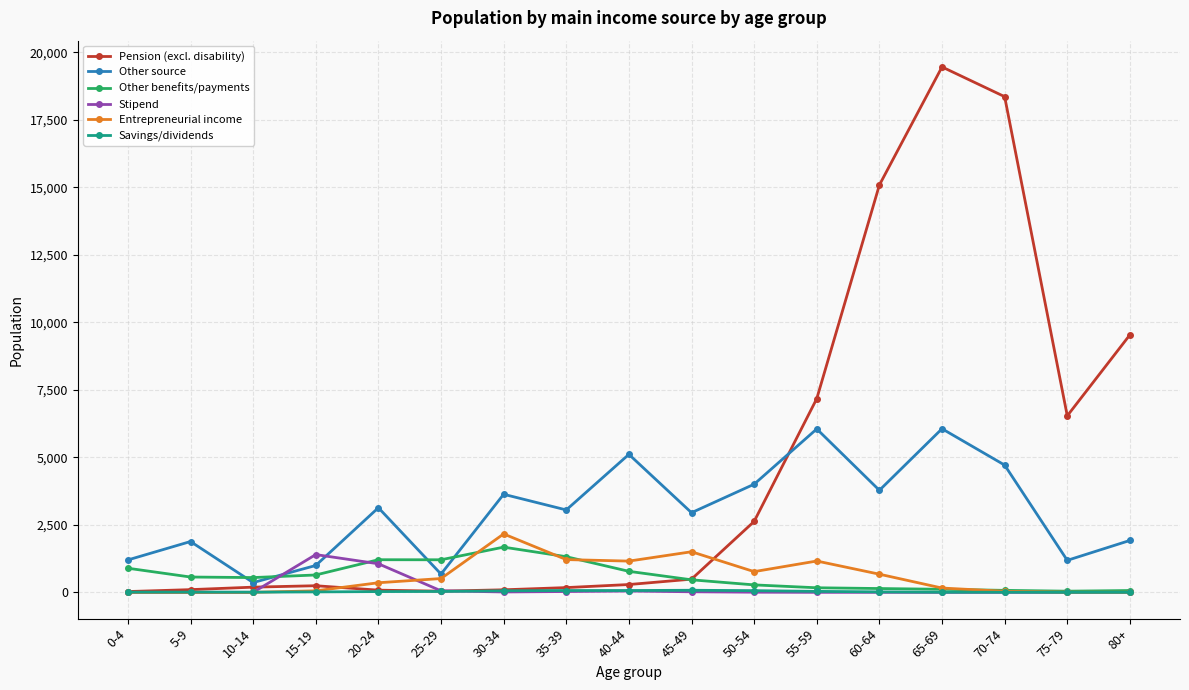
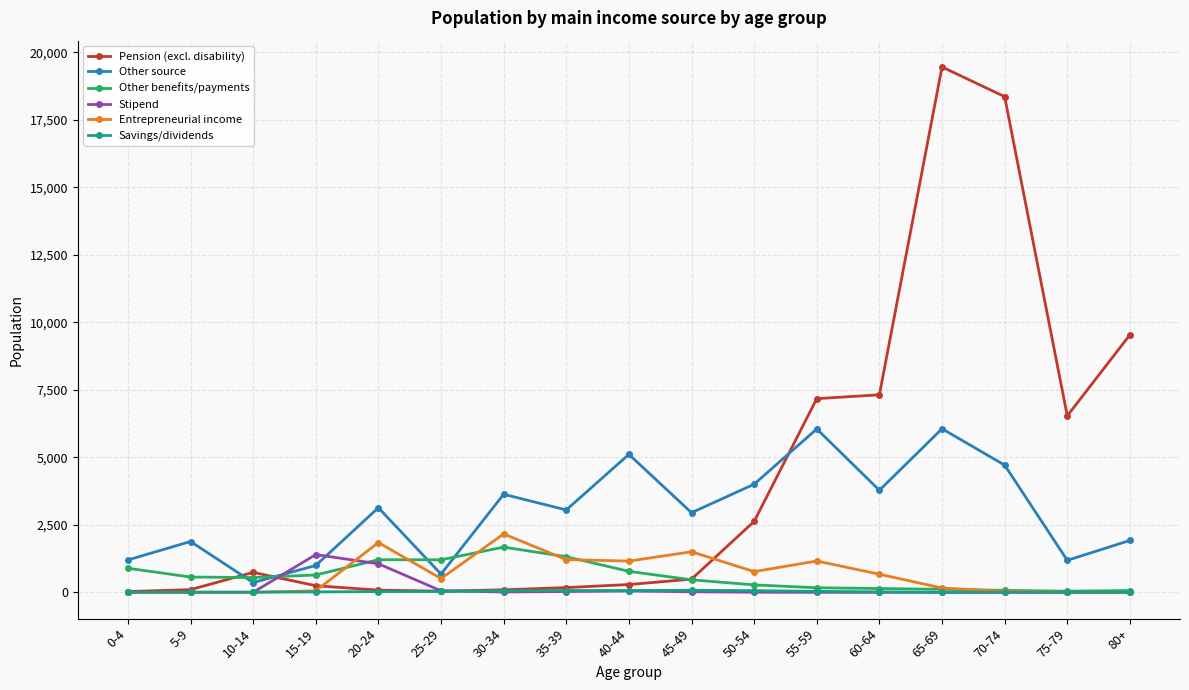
Pension (excl. disability), 10-14: 200 -> 700
Entrepreneurial income, 20-24: 400 -> 1,800
Pension (excl. disability), 60-64: 15,100 -> 7,300
